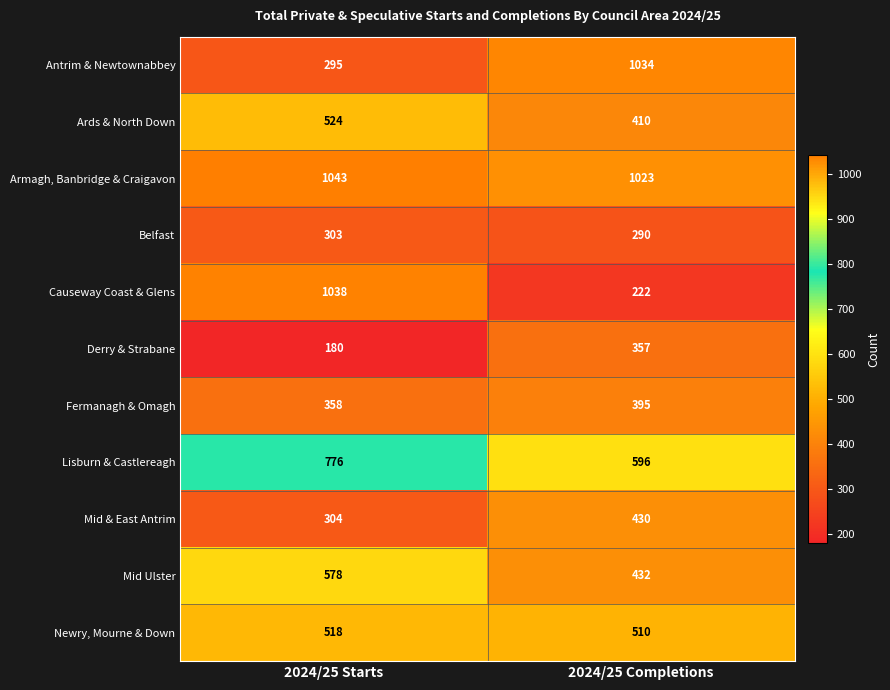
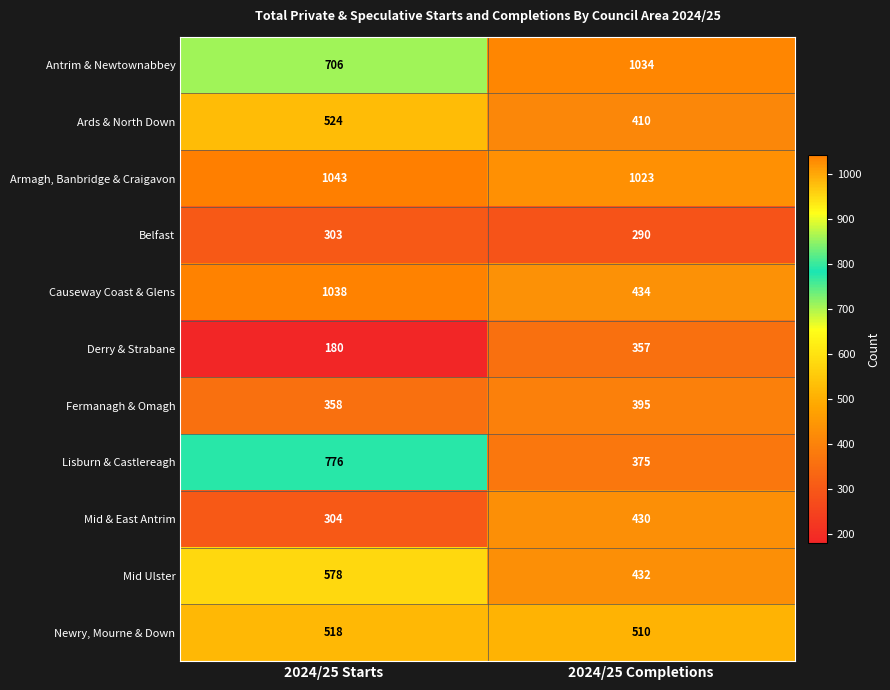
Antrim & Newtownabbey, 2024/25 Starts: 295 -> 706
Causeway Coast & Glens, 2024/25 Completions: 222 -> 434
Lisburn & Castlereagh, 2024/25 Completions: 596 -> 375
